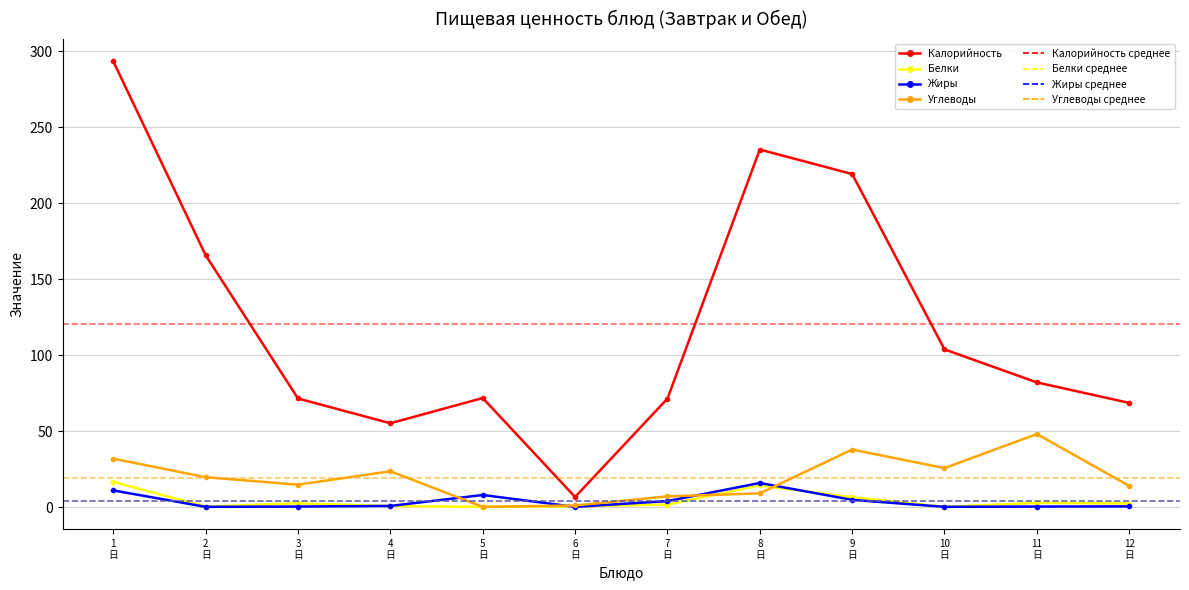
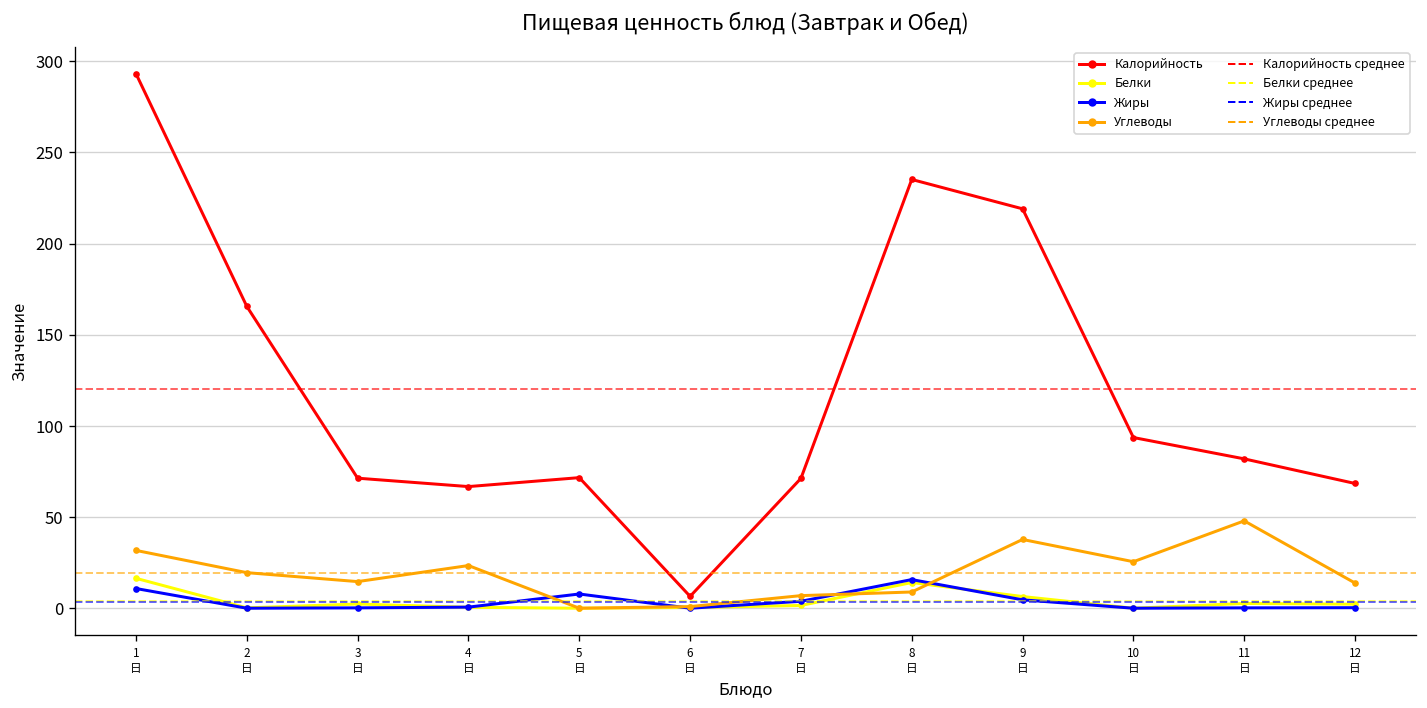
Калорийность, 4 日: 55 -> 67
Калорийность, 10 日: 104 -> 94
